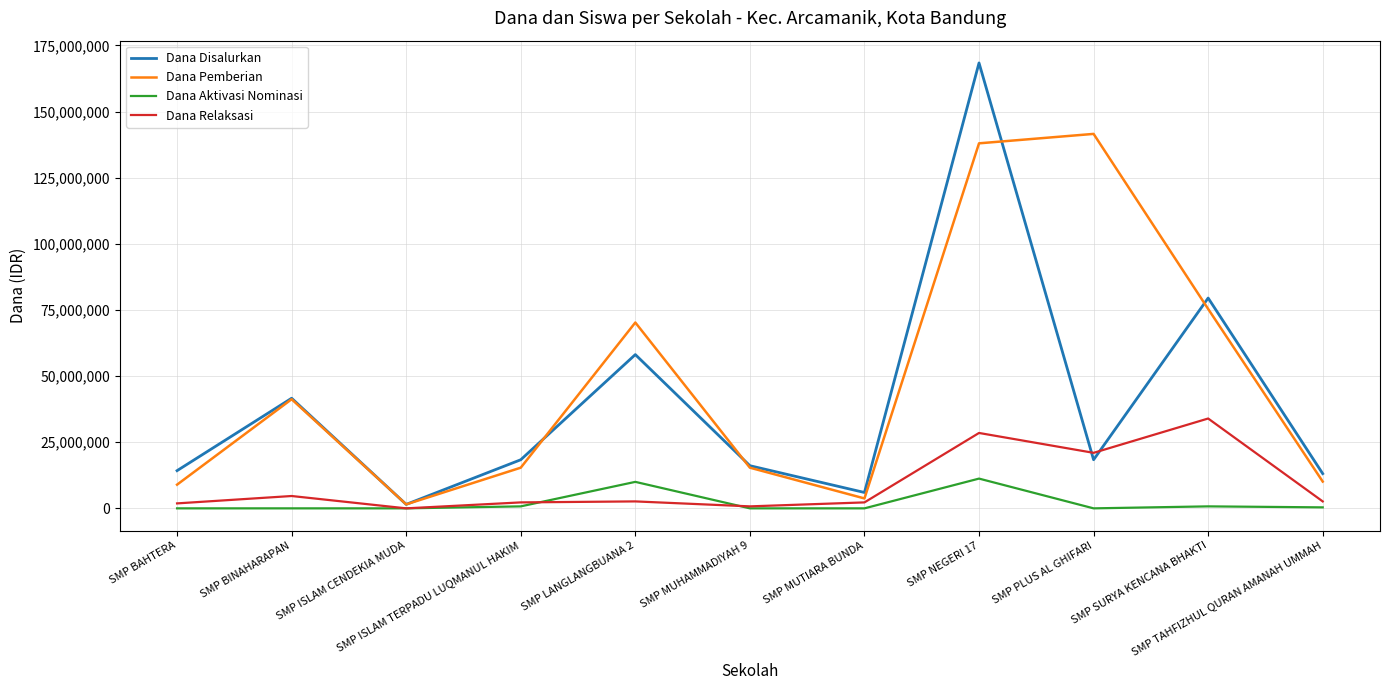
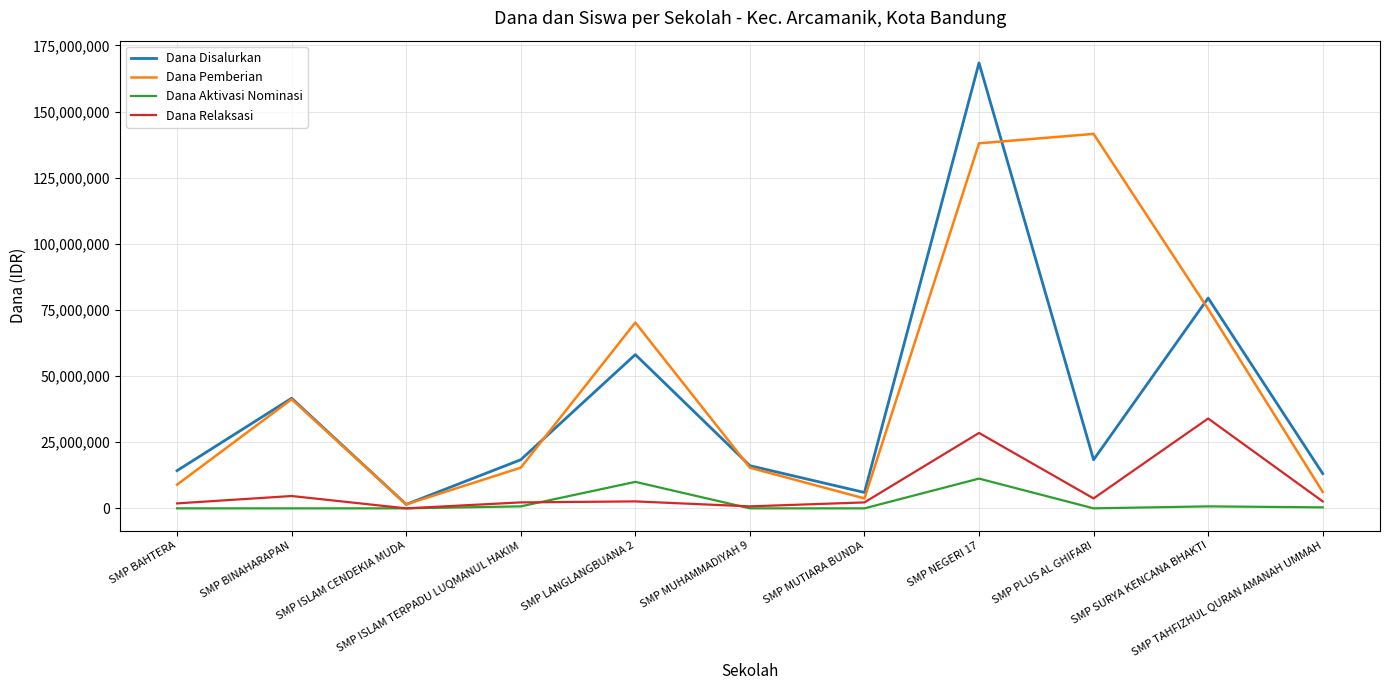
Dana Relaksasi, SMP PLUS AL GHIFARI: 21,000,000 -> 4,000,000
Dana Pemberian, SMP TAHFIZHUL QURAN AMANAH UMMAH: 10,000,000 -> 6,000,000
